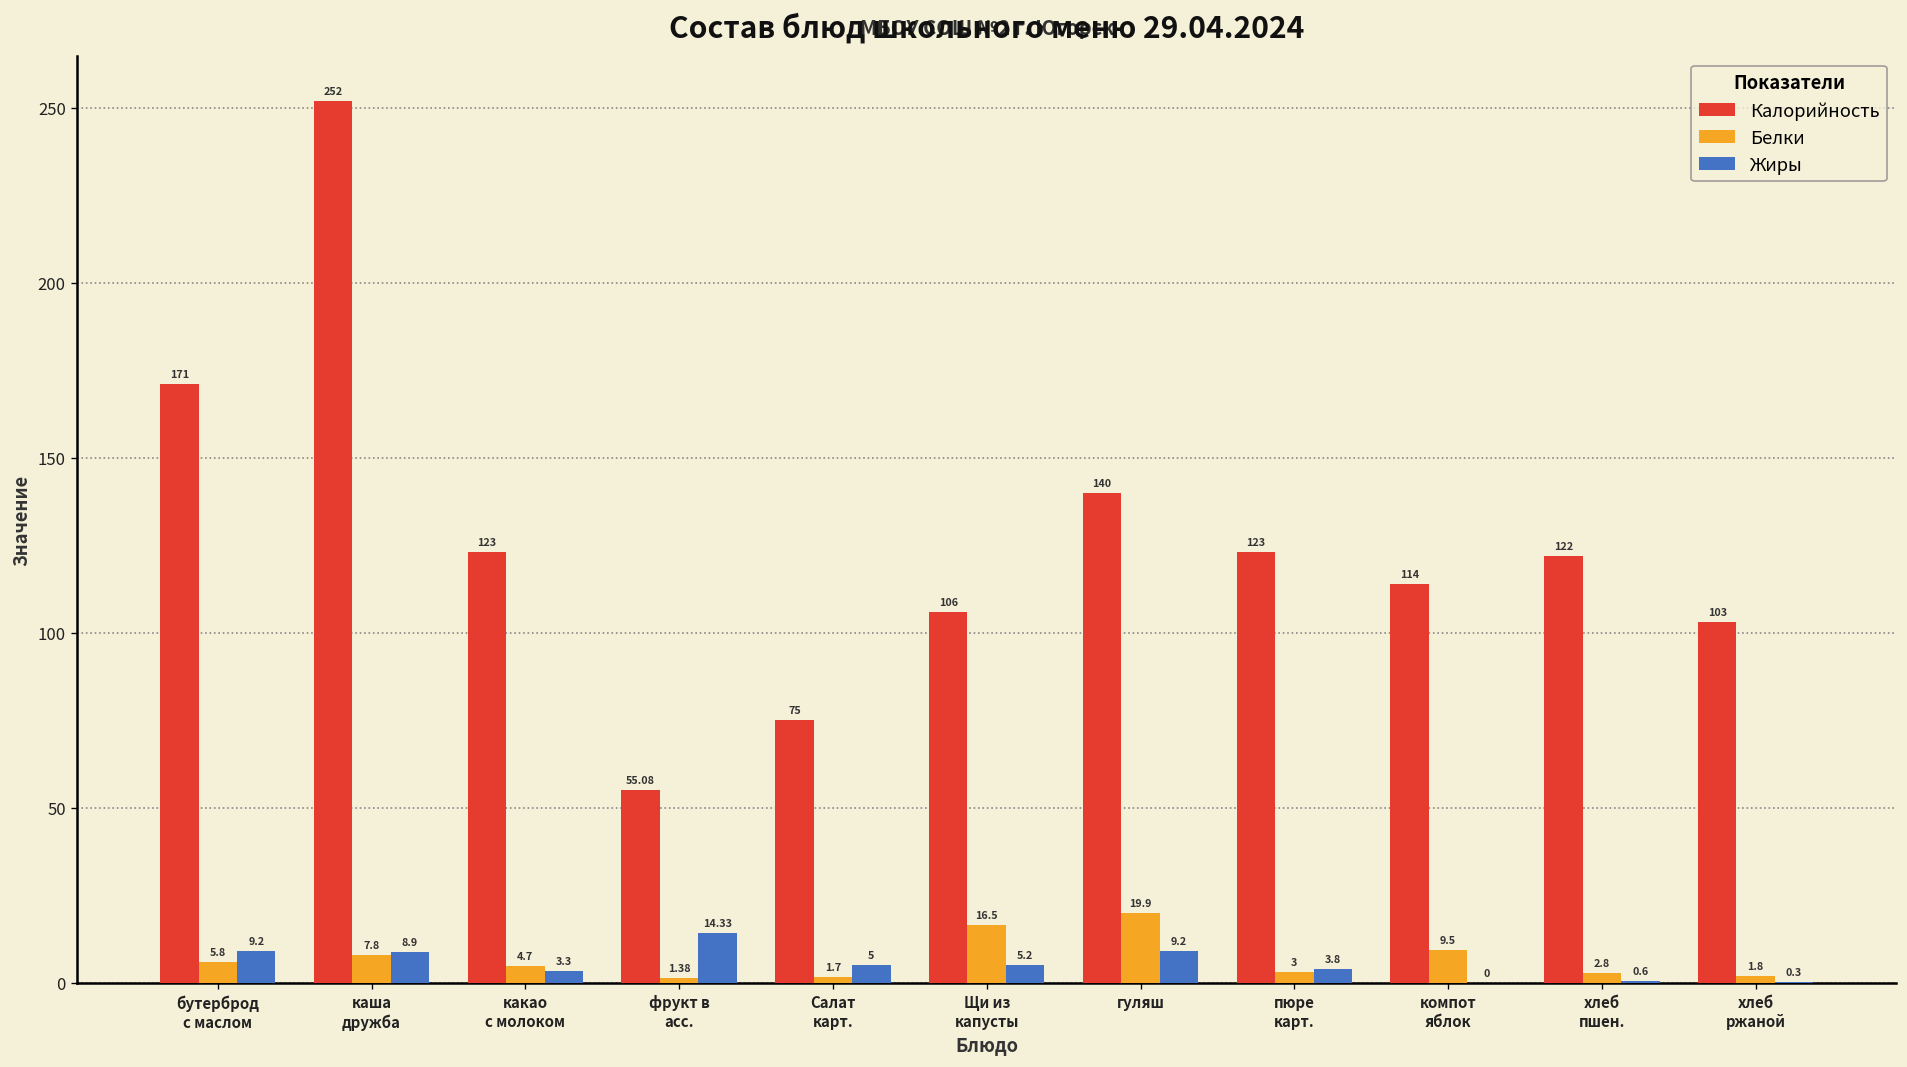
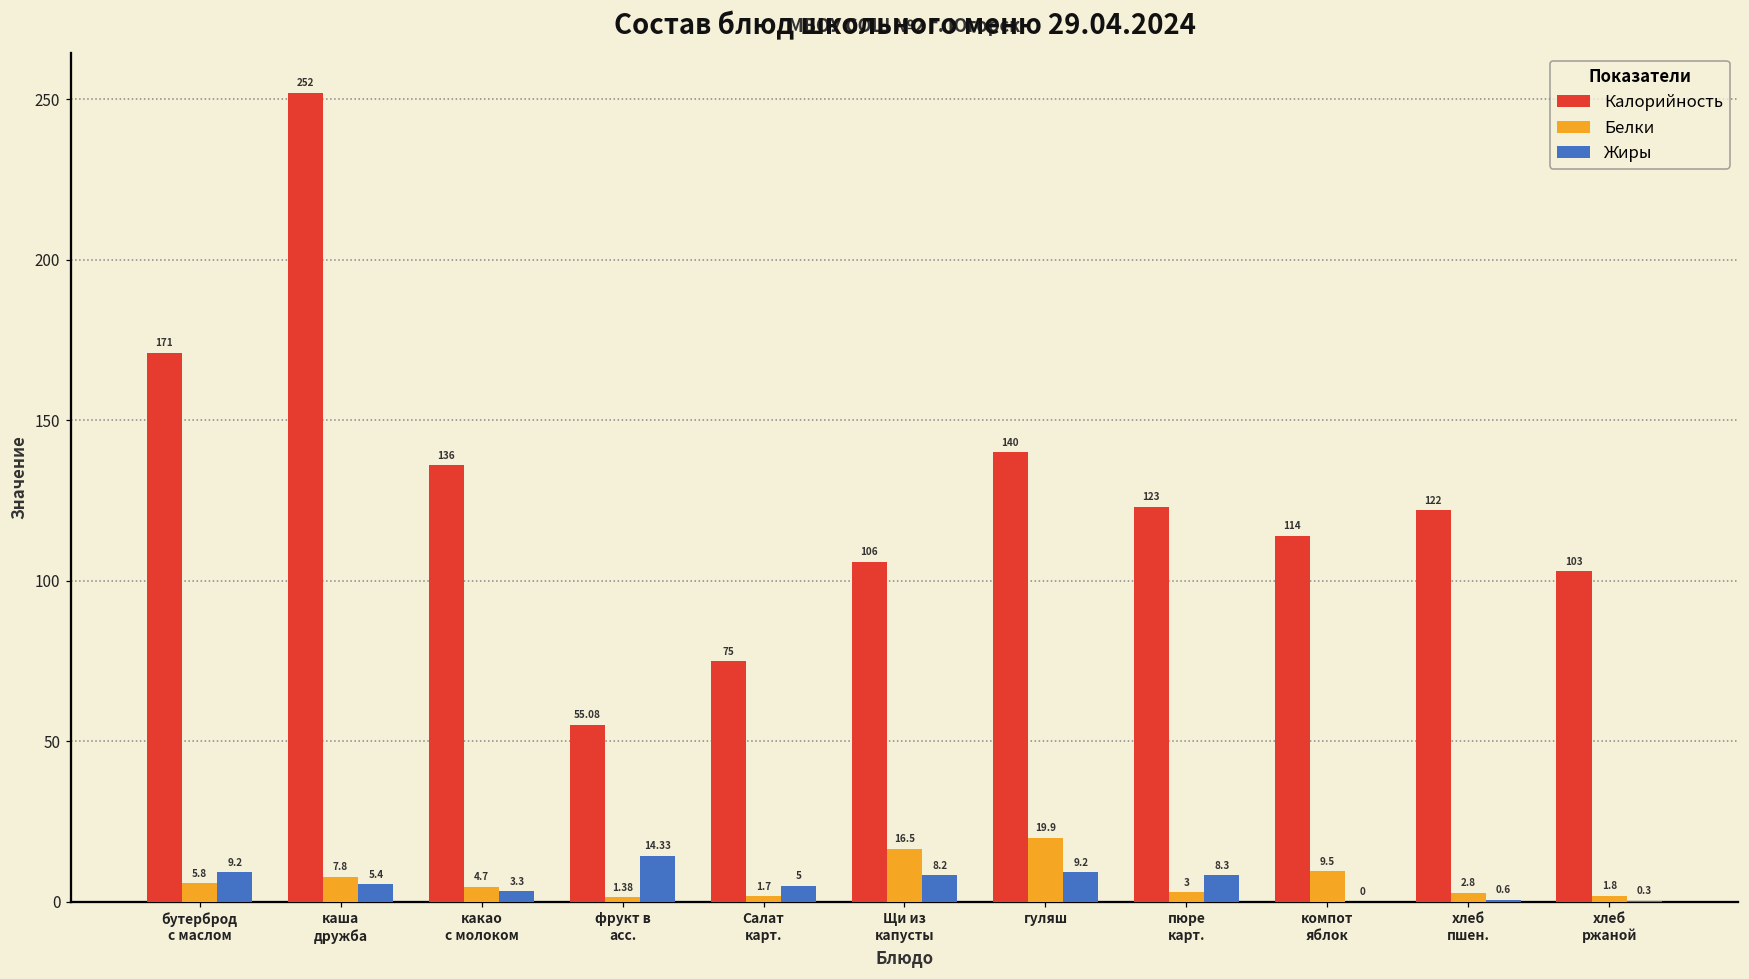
Жиры, каша дружба: 8.9 -> 5.4
Калорийность, какао с молоком: 123 -> 136
Жиры, Щи из капусты: 5.2 -> 8.2
Жиры, пюре карт.: 3.8 -> 8.3
